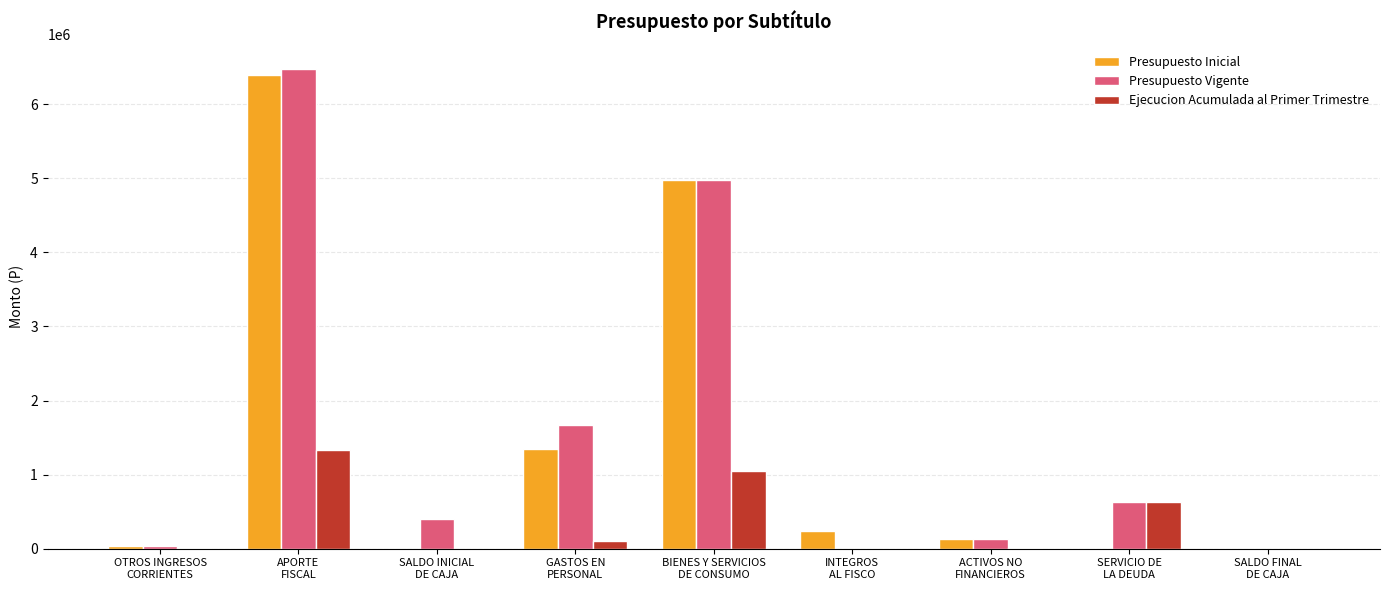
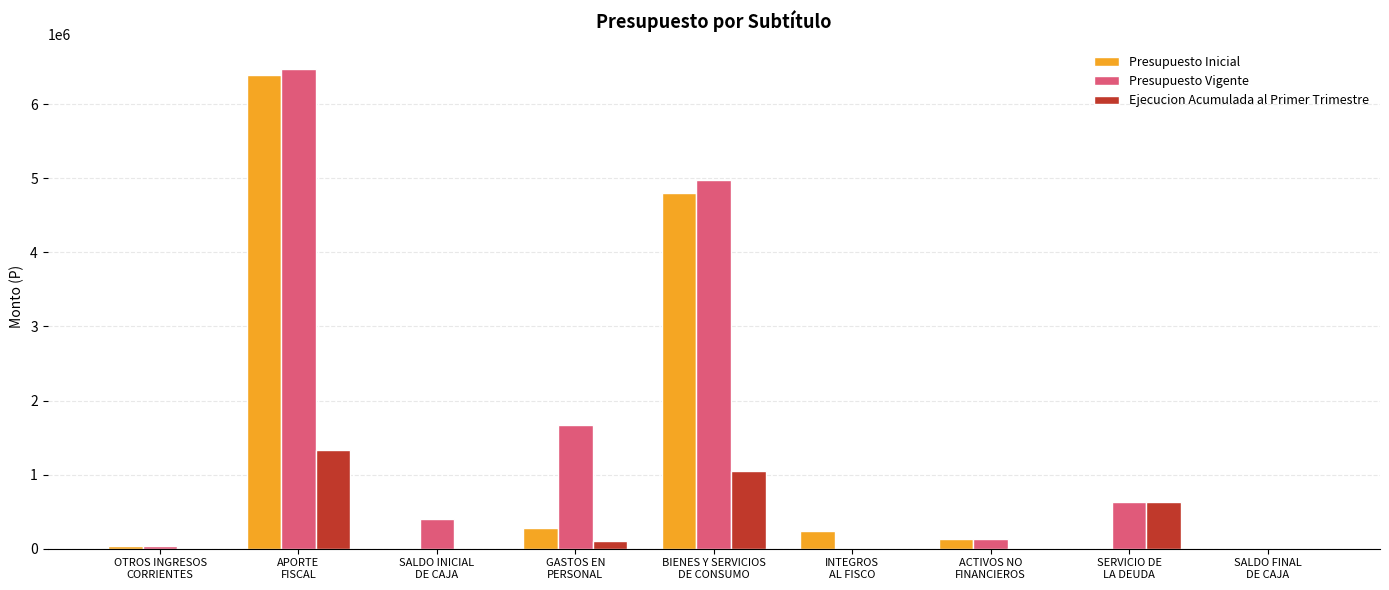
Presupuesto Inicial, GASTOS EN PERSONAL: 1300000 -> 300000
Presupuesto Inicial, BIENES Y SERVICIOS DE CONSUMO: 5000000 -> 4800000
